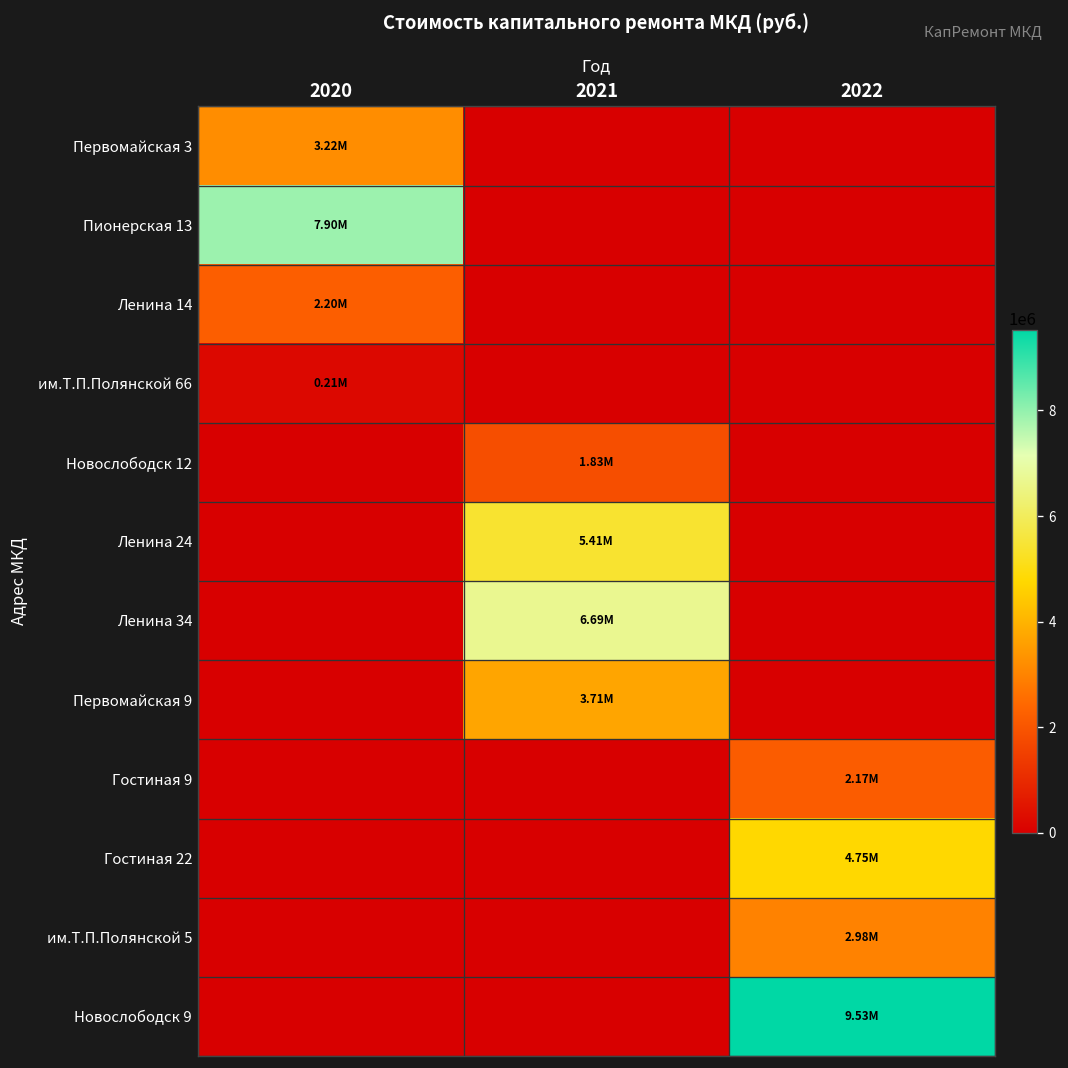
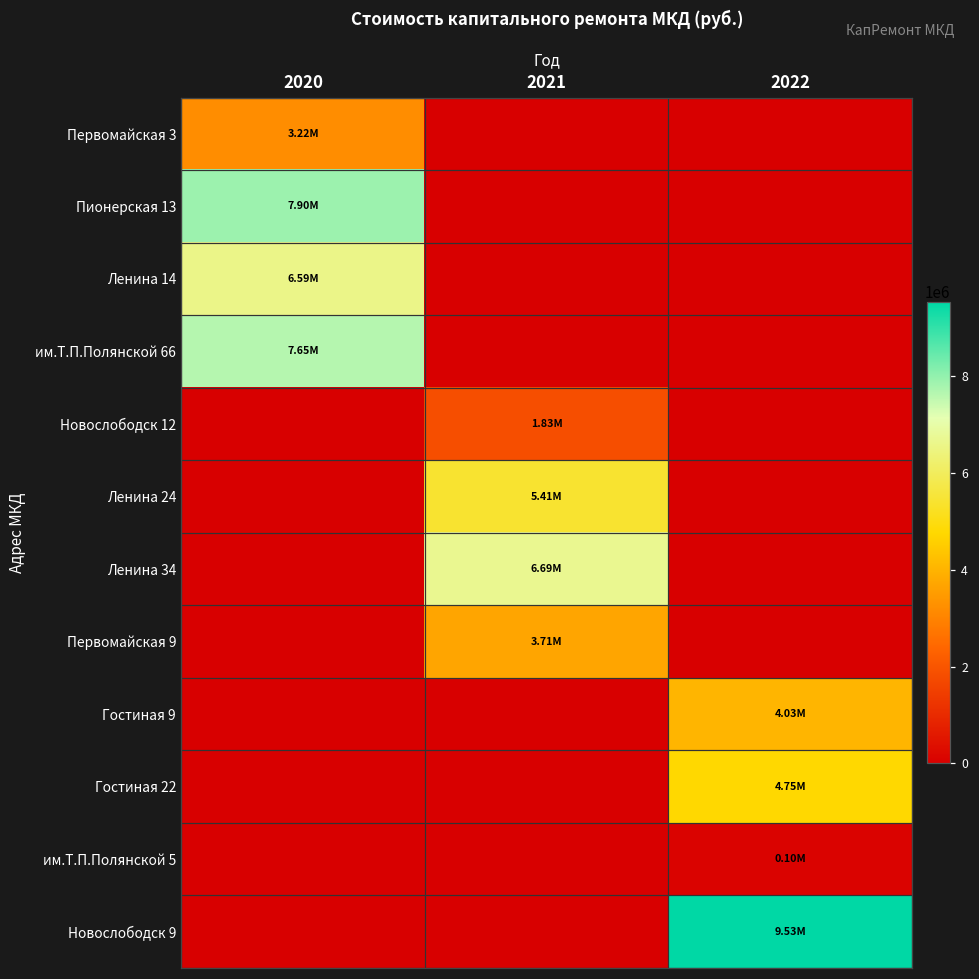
Ленина 14, 2020: 2.20M -> 6.59M
им.Т.П.Полянской 66, 2020: 0.21M -> 7.65M
Гостиная 9, 2022: 2.17M -> 4.03M
им.Т.П.Полянской 5, 2022: 2.98M -> 0.10M
